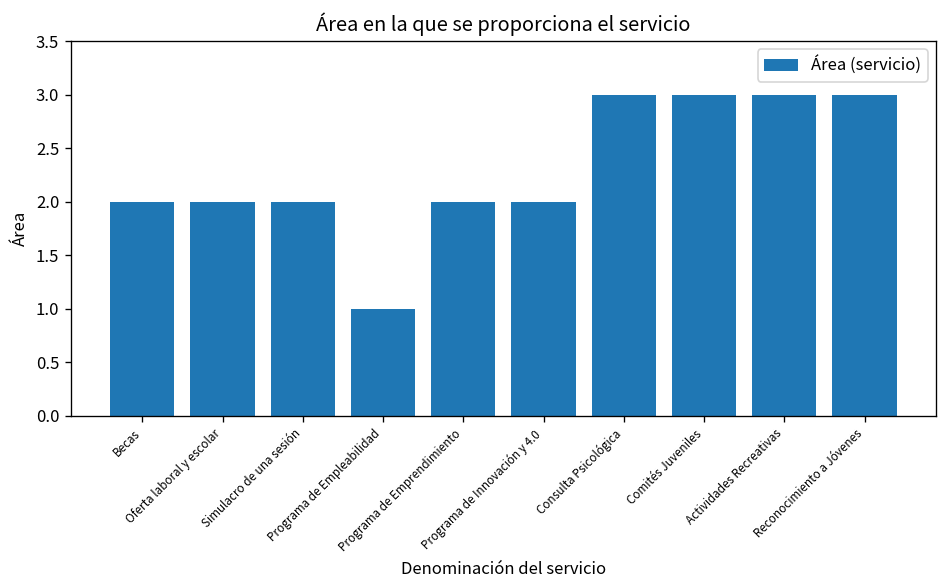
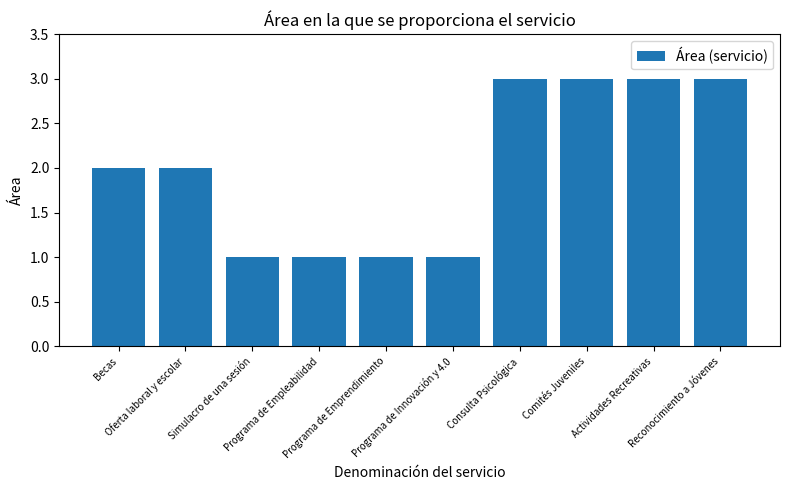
Simulacro de una sesión: 2 -> 1
Programa de Emprendimiento: 2 -> 1
Programa de Innovación y 4.0: 2 -> 1
